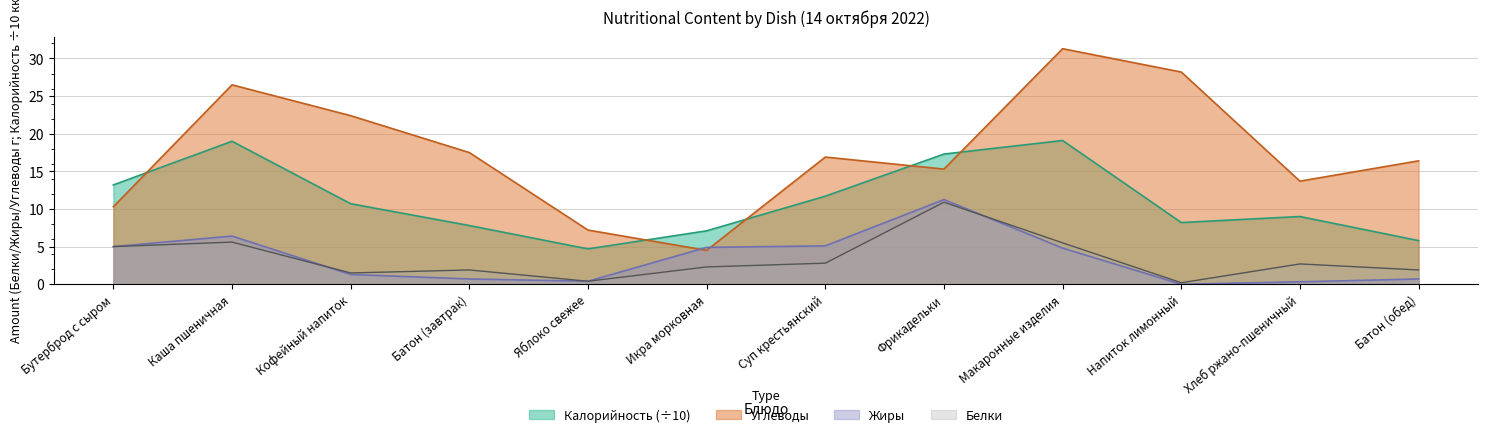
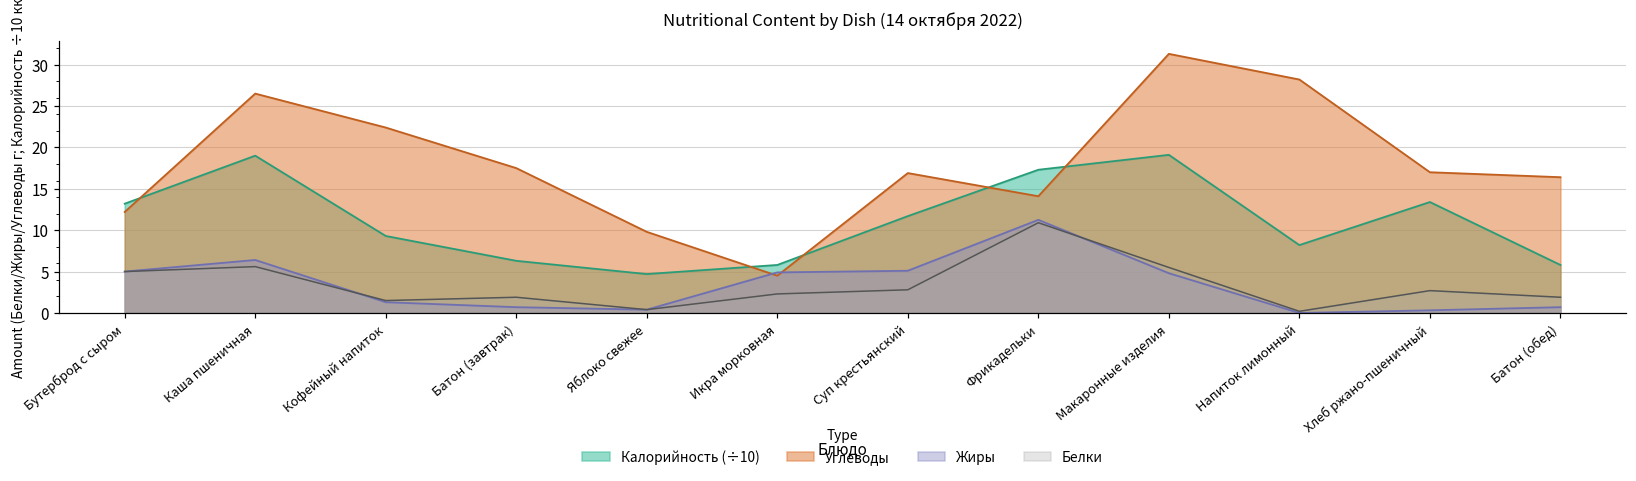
Углеводы, Бутерброд с сыром: 10 -> 12
Калорийность (÷10), Кофейный напиток: 11 -> 9
Калорийность (÷10), Батон (завтрак): 8 -> 6
Углеводы, Яблоко свежее: 7 -> 10
Калорийность (÷10), Икра морковная: 7 -> 6
Углеводы, Фрикадельки: 15 -> 14
Калорийность (÷10), Хлеб ржано-пшеничный: 9 -> 13
Углеводы, Хлеб ржано-пшеничный: 14 -> 17
